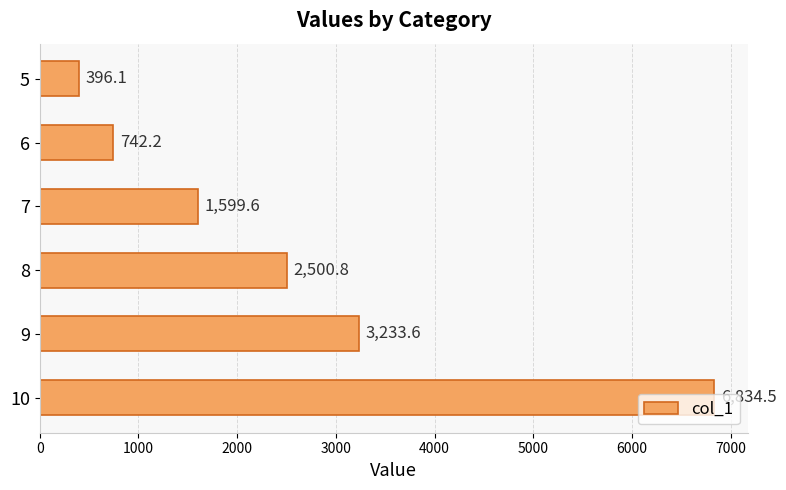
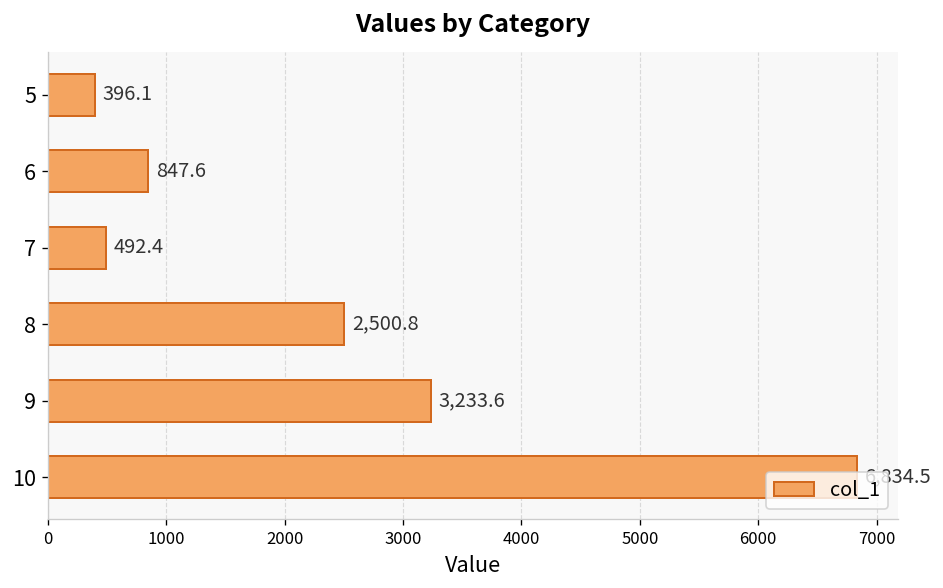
6: 742.2 -> 847.6
7: 1,599.6 -> 492.4
